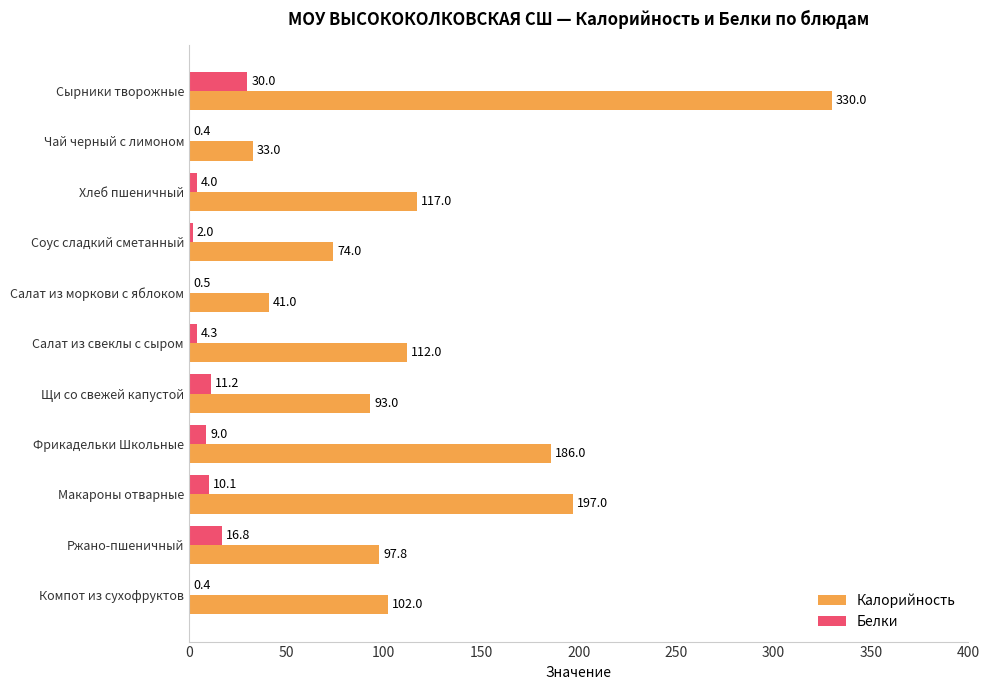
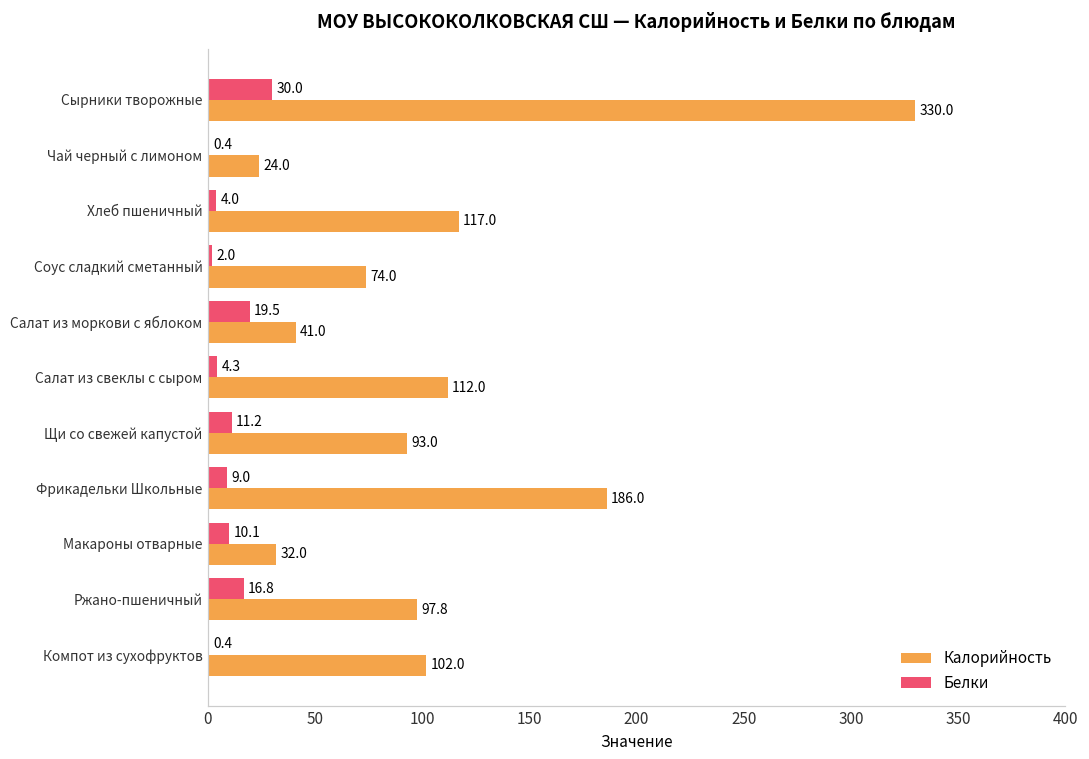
Калорийность, Чай черный с лимоном: 33.0 -> 24.0
Белки, Салат из моркови с яблоком: 0.5 -> 19.5
Калорийность, Макароны отварные: 197.0 -> 32.0
